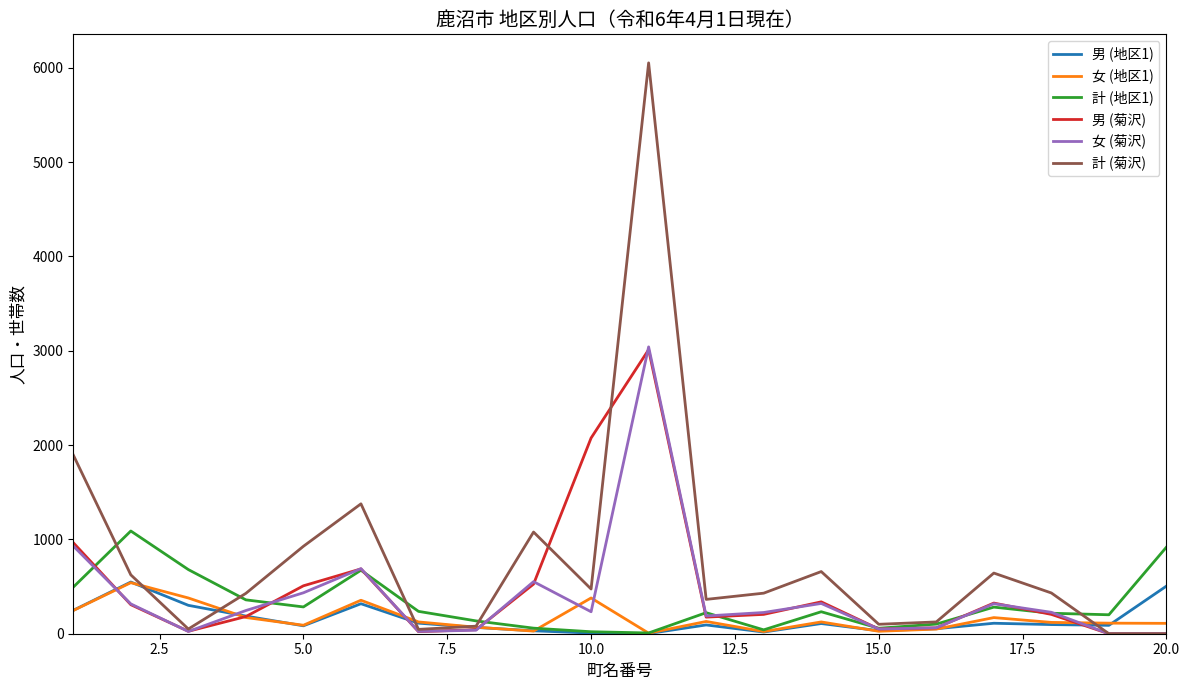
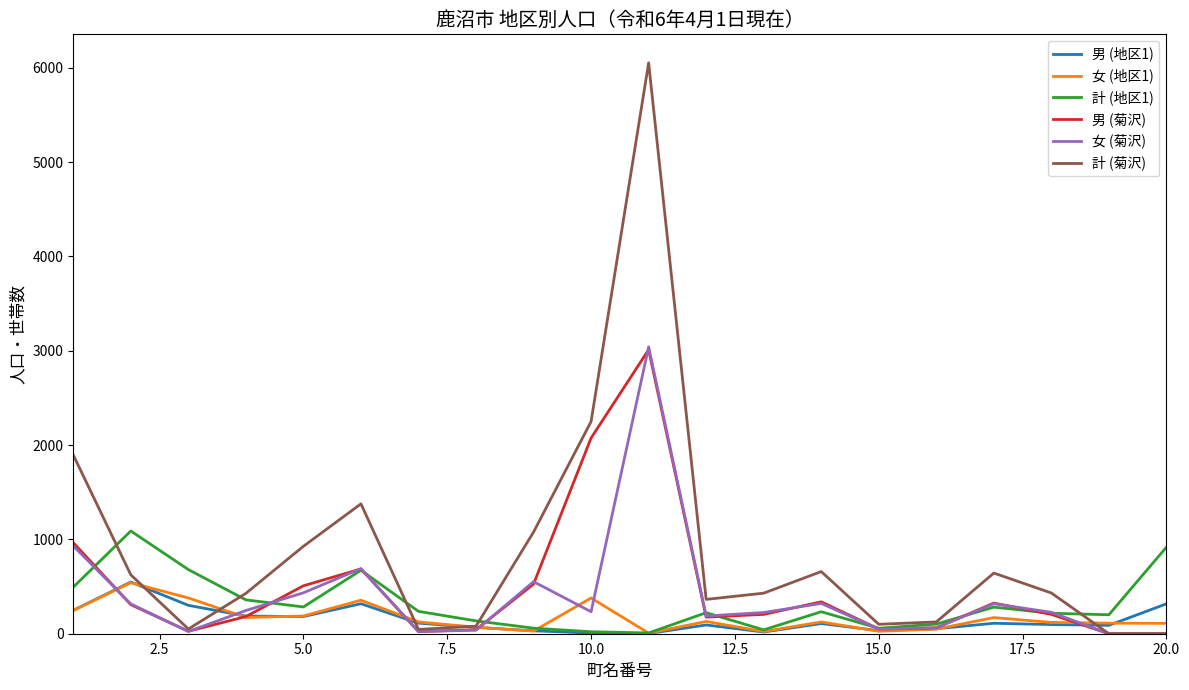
男 (地区1), 5.0: 100 -> 200
女 (地区1), 5.0: 100 -> 200
計 (菊沢), 10.0: 500 -> 2300
男 (地区1), 20.0: 500 -> 300
